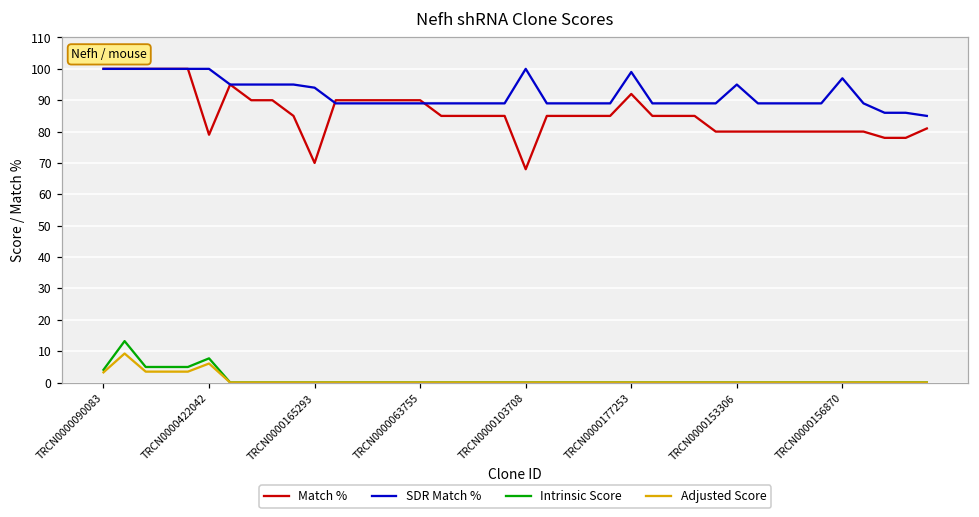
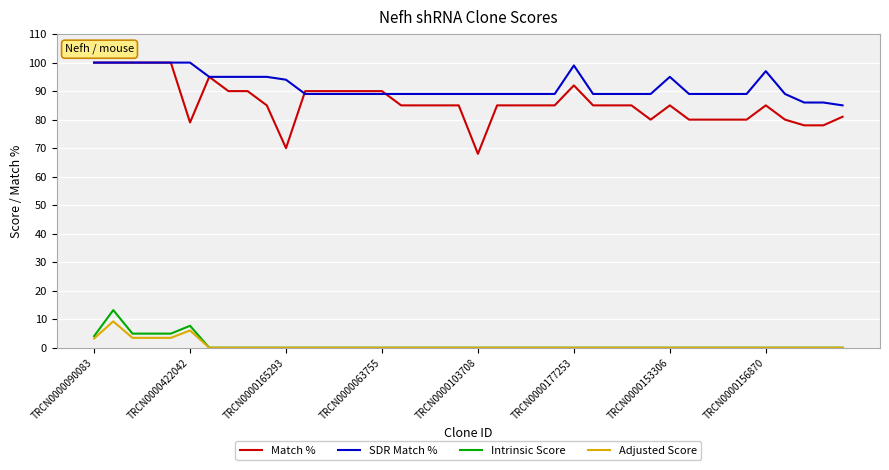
SDR Match %, TRCN0000103708: 100 -> 89
Match %, TRCN0000153306: 80 -> 85
Match %, TRCN0000156870: 80 -> 85
